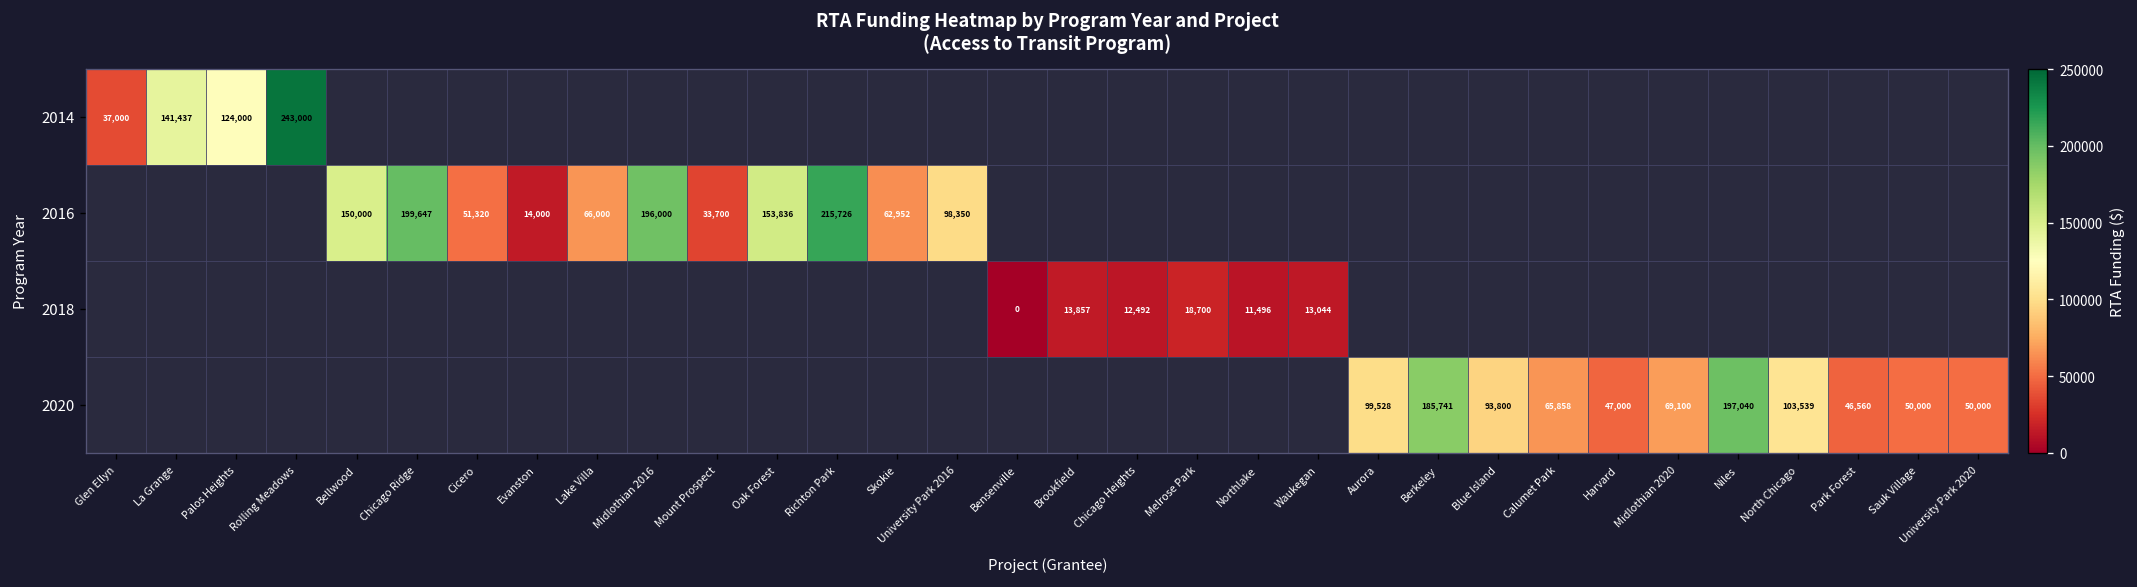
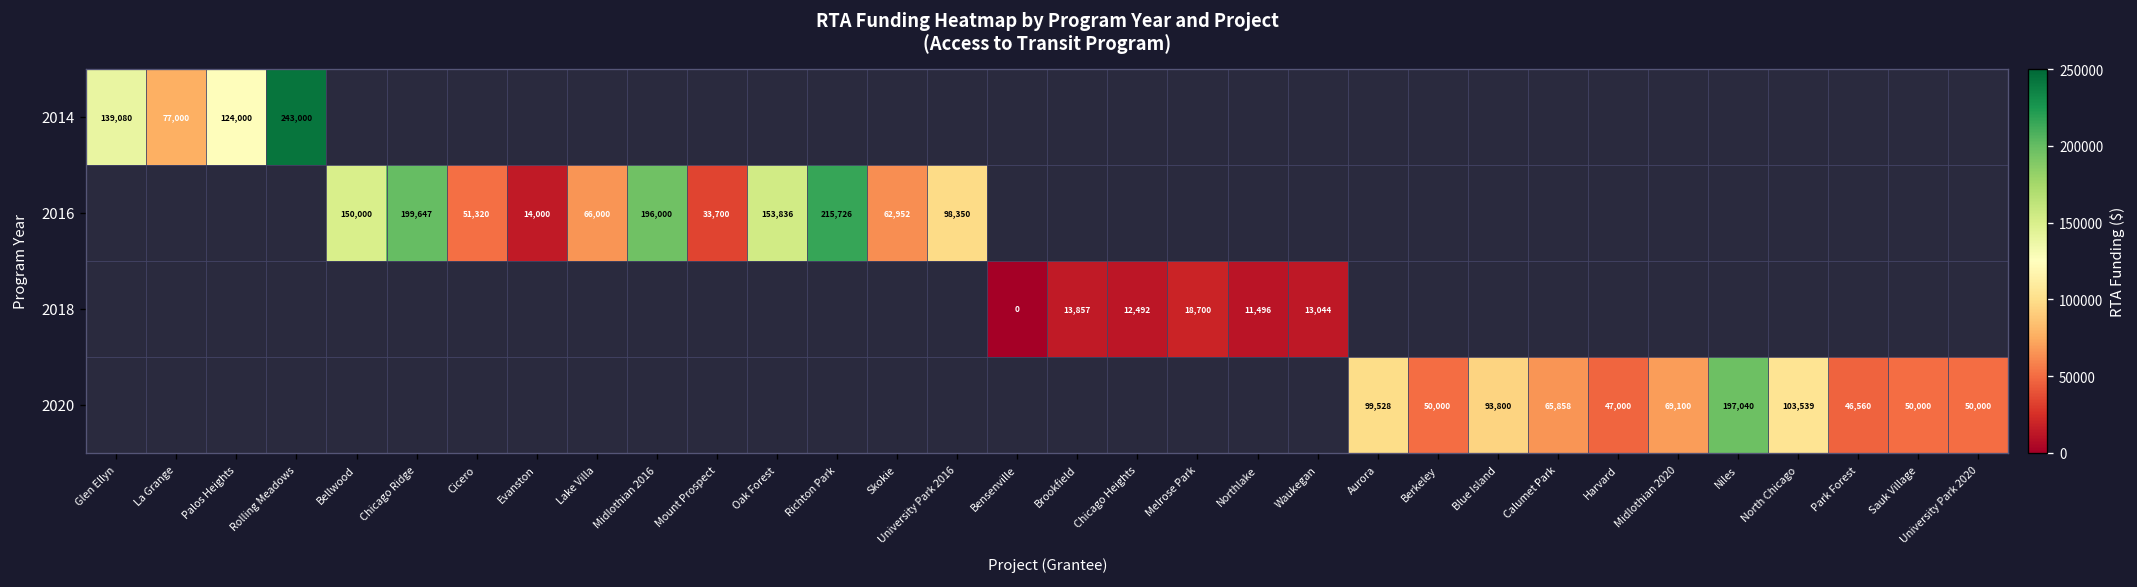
2014, Glen Ellyn: 37,000 -> 139,080
2014, La Grange: 141,437 -> 77,000
2020, Berkeley: 185,741 -> 50,000
